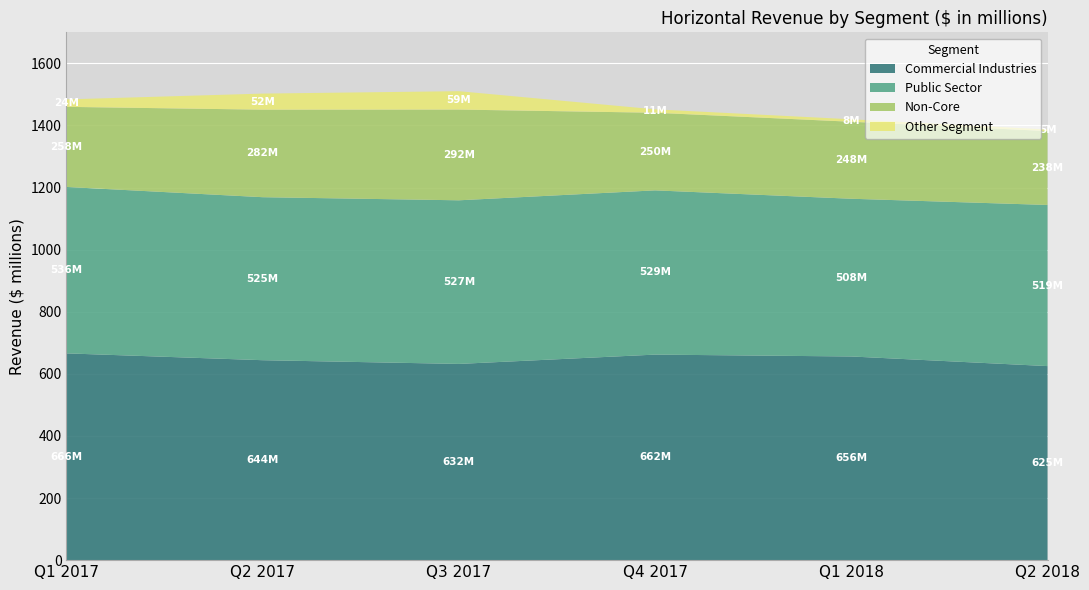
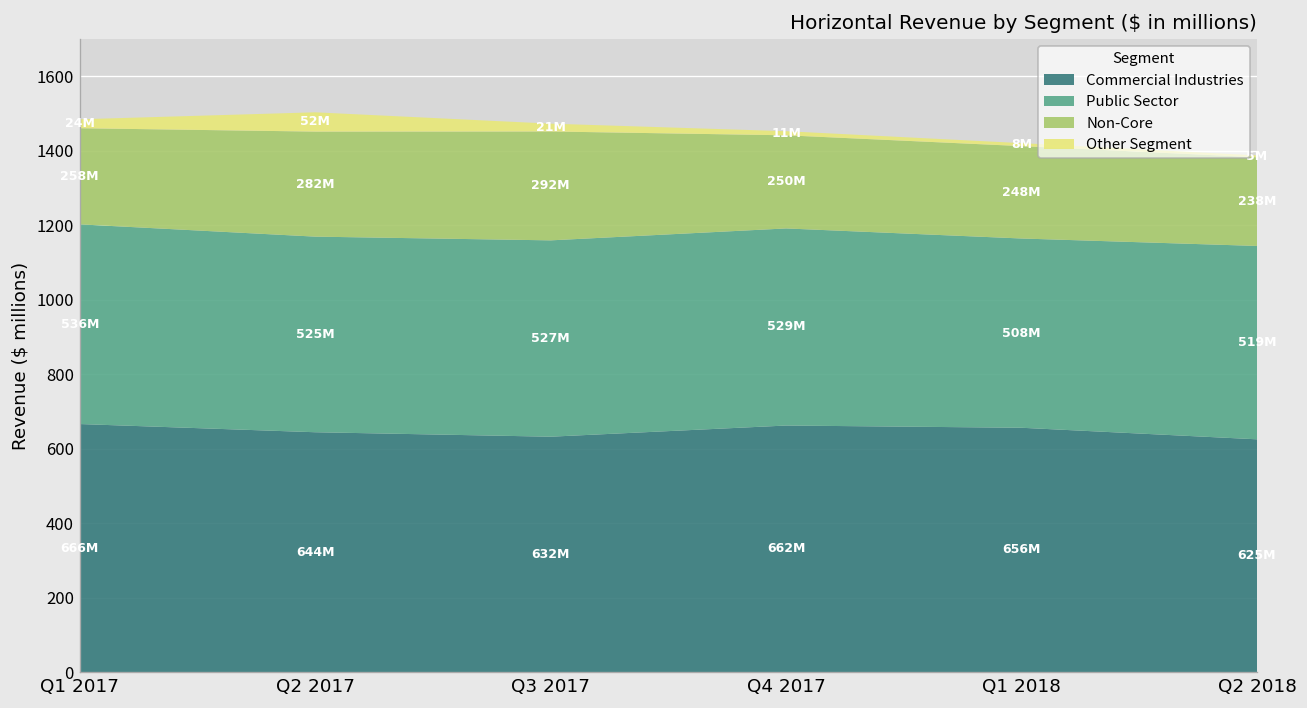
Other Segment, Q3 2017: 59M -> 21M
